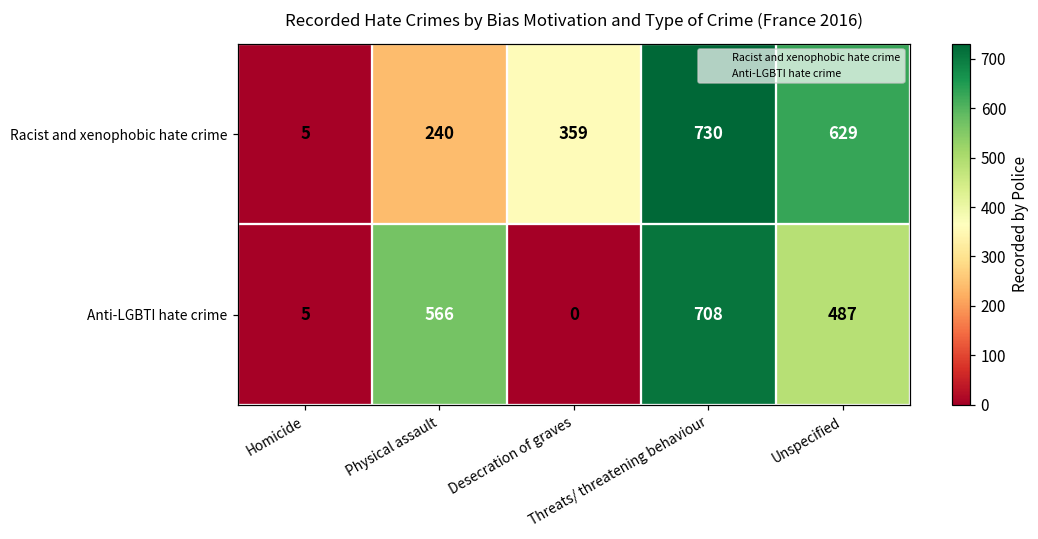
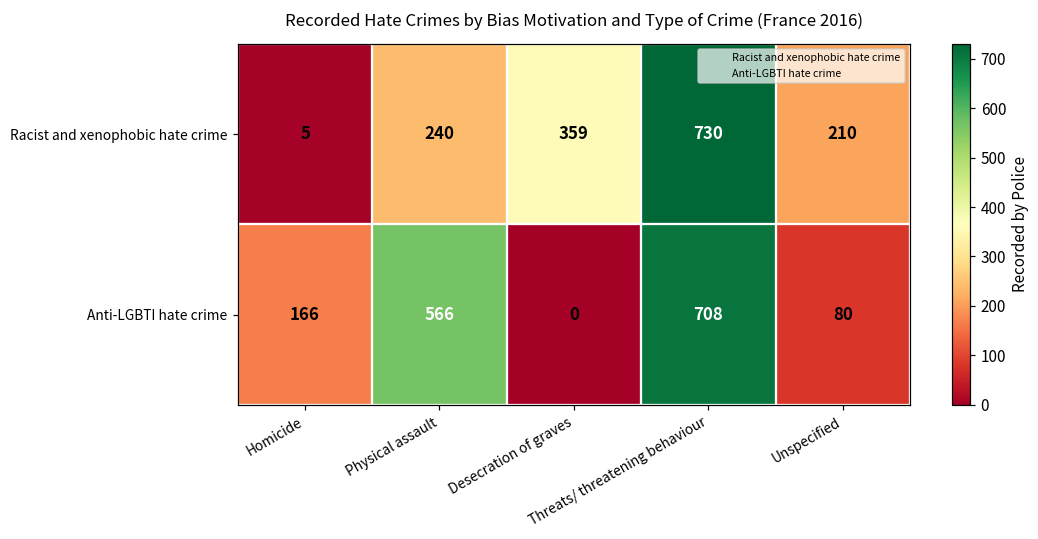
Racist and xenophobic hate crime, Unspecified: 629 -> 210
Anti-LGBTI hate crime, Homicide: 5 -> 166
Anti-LGBTI hate crime, Unspecified: 487 -> 80
